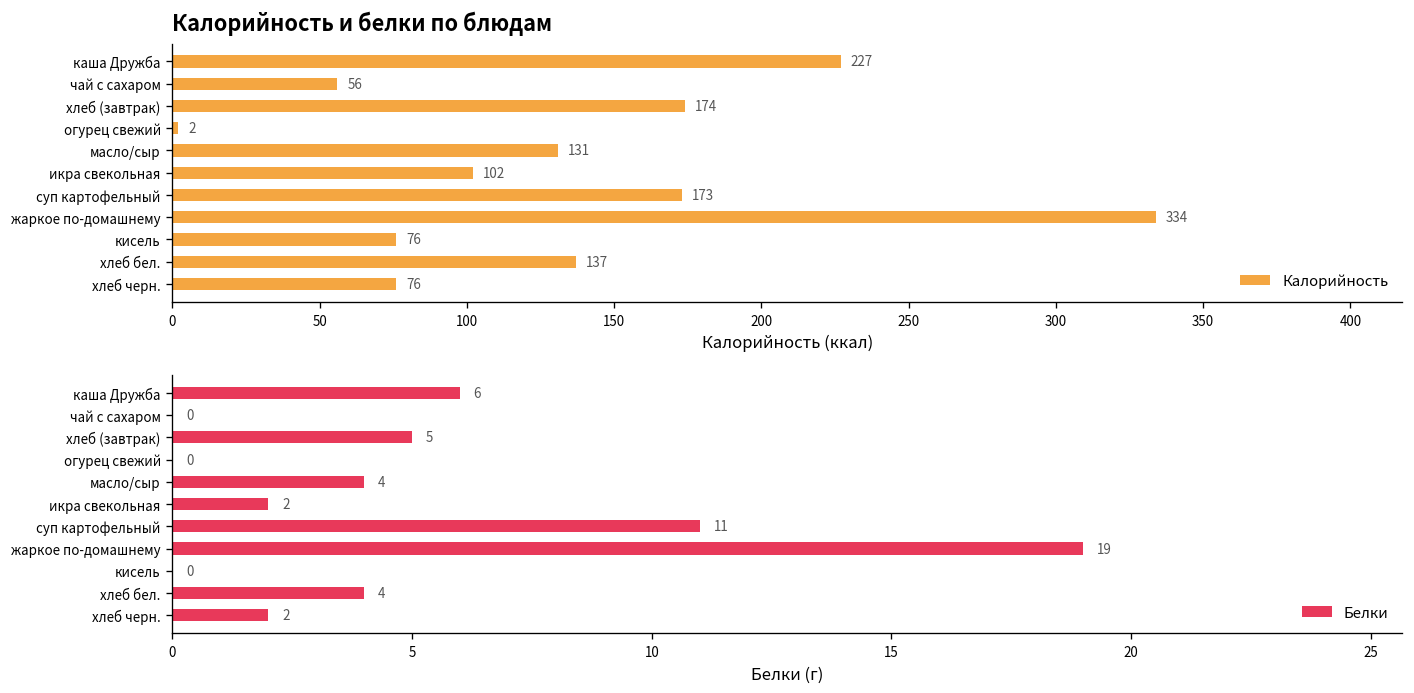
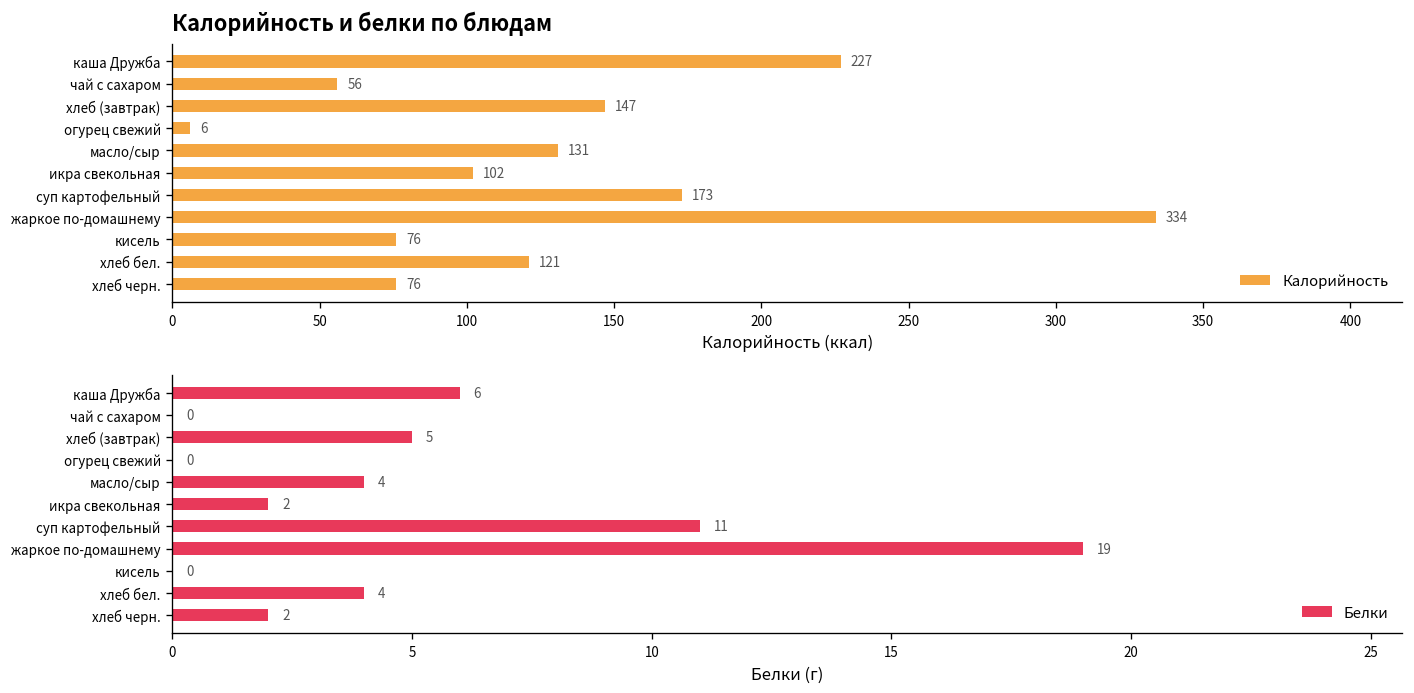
Калорийность и белки по блюдам, хлеб (завтрак): 174 -> 147
Калорийность и белки по блюдам, огурец свежий: 2 -> 6
Калорийность и белки по блюдам, хлеб бел.: 137 -> 121
